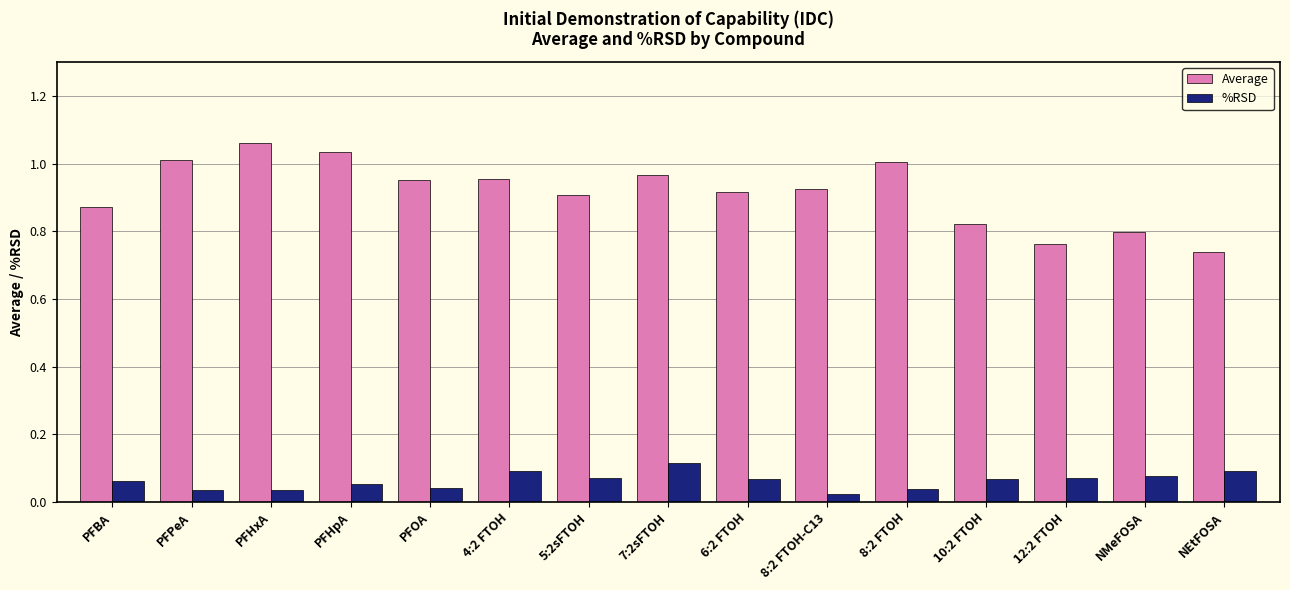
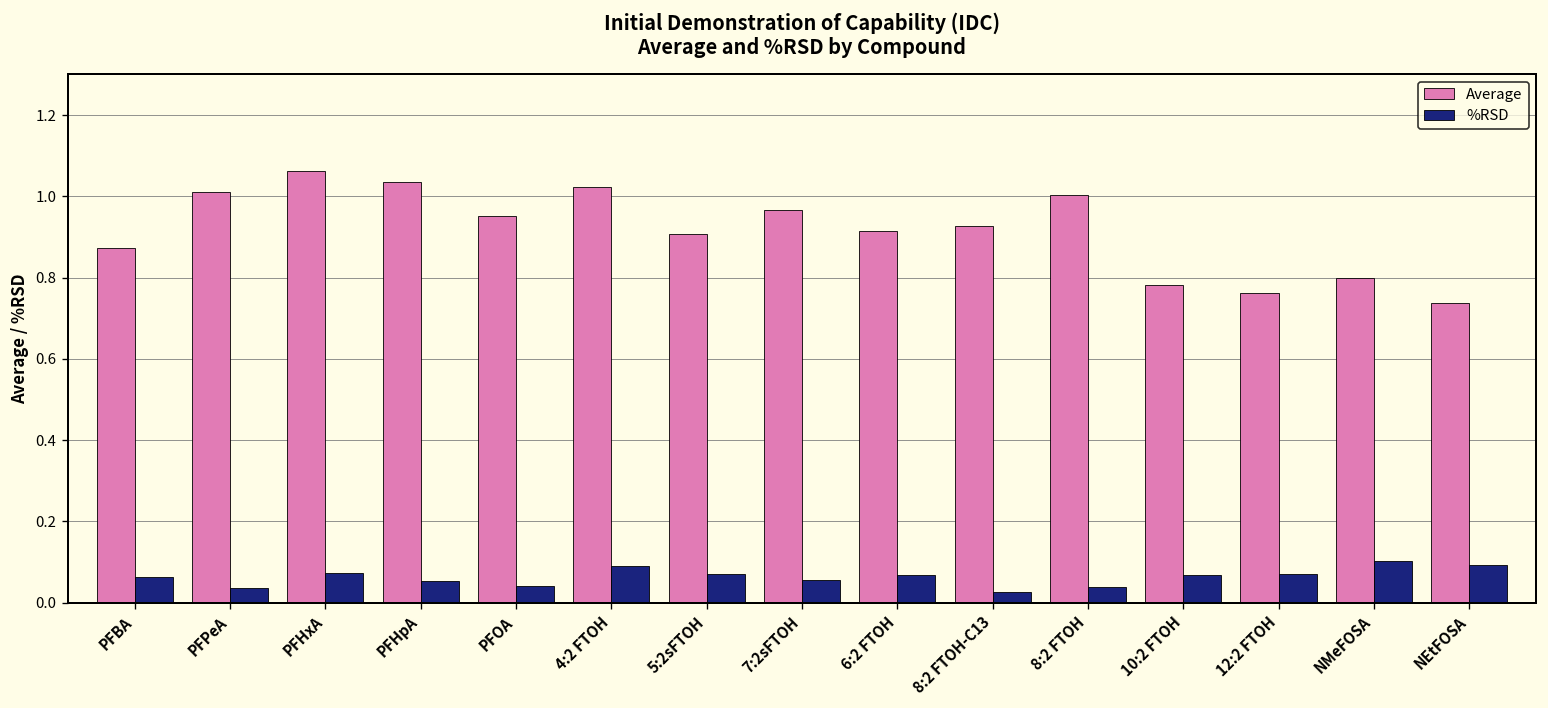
%RSD, PFHxA: 0.04 -> 0.07
Average, 4:2 FTOH: 0.96 -> 1.02
%RSD, 7:2sFTOH: 0.11 -> 0.05
Average, 10:2 FTOH: 0.82 -> 0.78
%RSD, NMeFOSA: 0.08 -> 0.10
